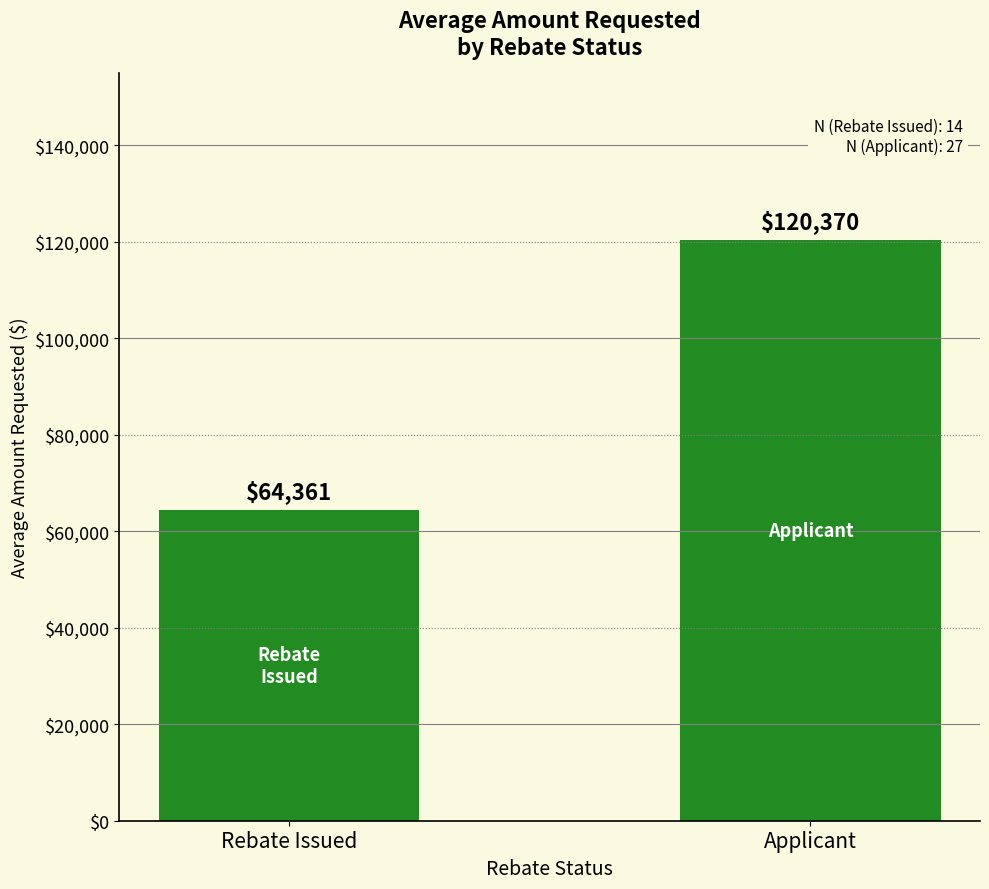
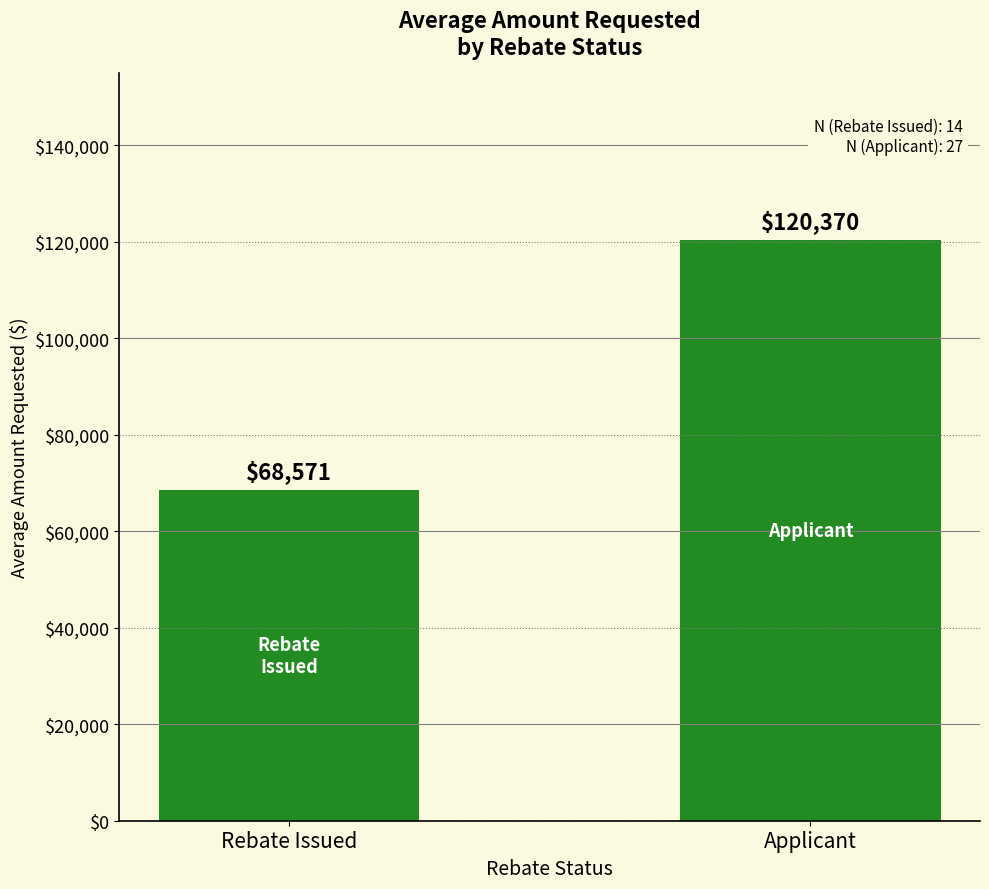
Rebate Issued: $64,361 -> $68,571
